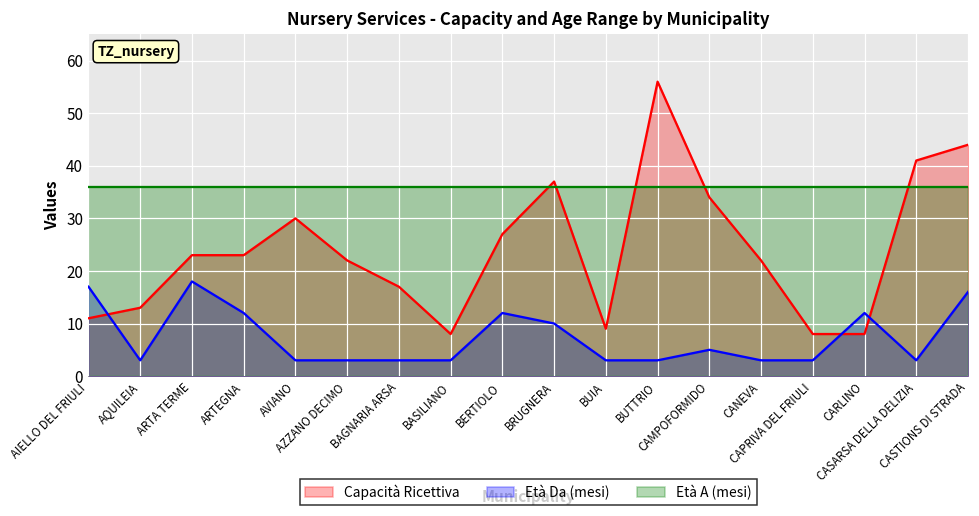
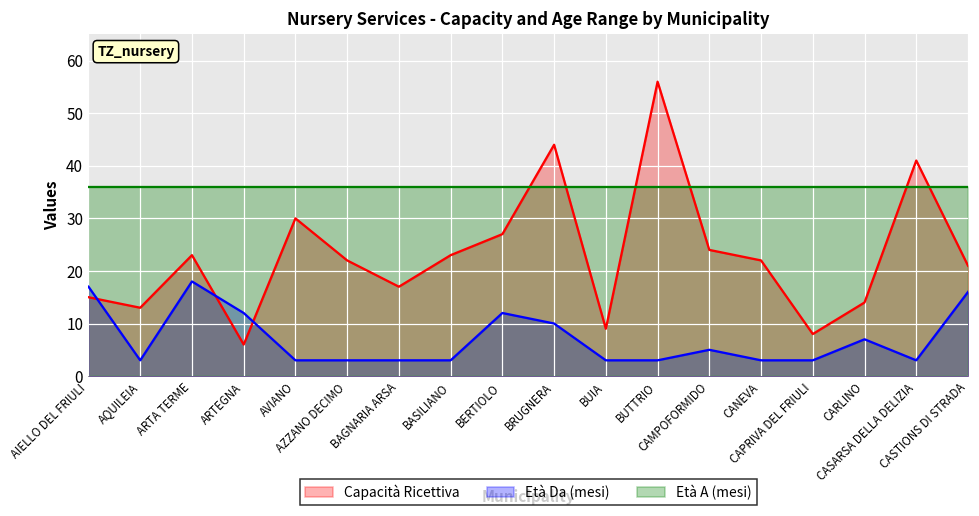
Capacità Ricettiva, AIELLO DEL FRIULI: 11 -> 15
Capacità Ricettiva, ARTEGNA: 23 -> 6
Capacità Ricettiva, BASILIANO: 8 -> 23
Capacità Ricettiva, BRUGNERA: 37 -> 44
Capacità Ricettiva, CAMPOFORMIDO: 34 -> 24
Capacità Ricettiva, CARLINO: 8 -> 14
Età Da (mesi), CARLINO: 12 -> 7
Capacità Ricettiva, CASTIONS DI STRADA: 44 -> 21
